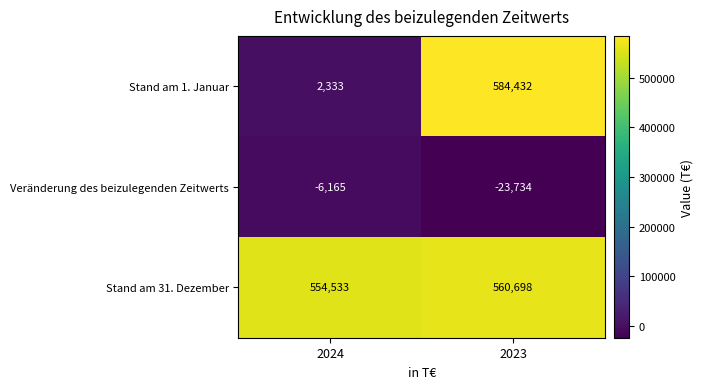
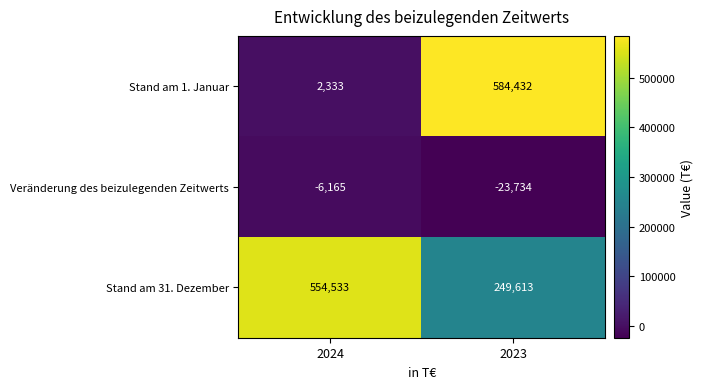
Stand am 31. Dezember, 2023: 560,698 -> 249,613
